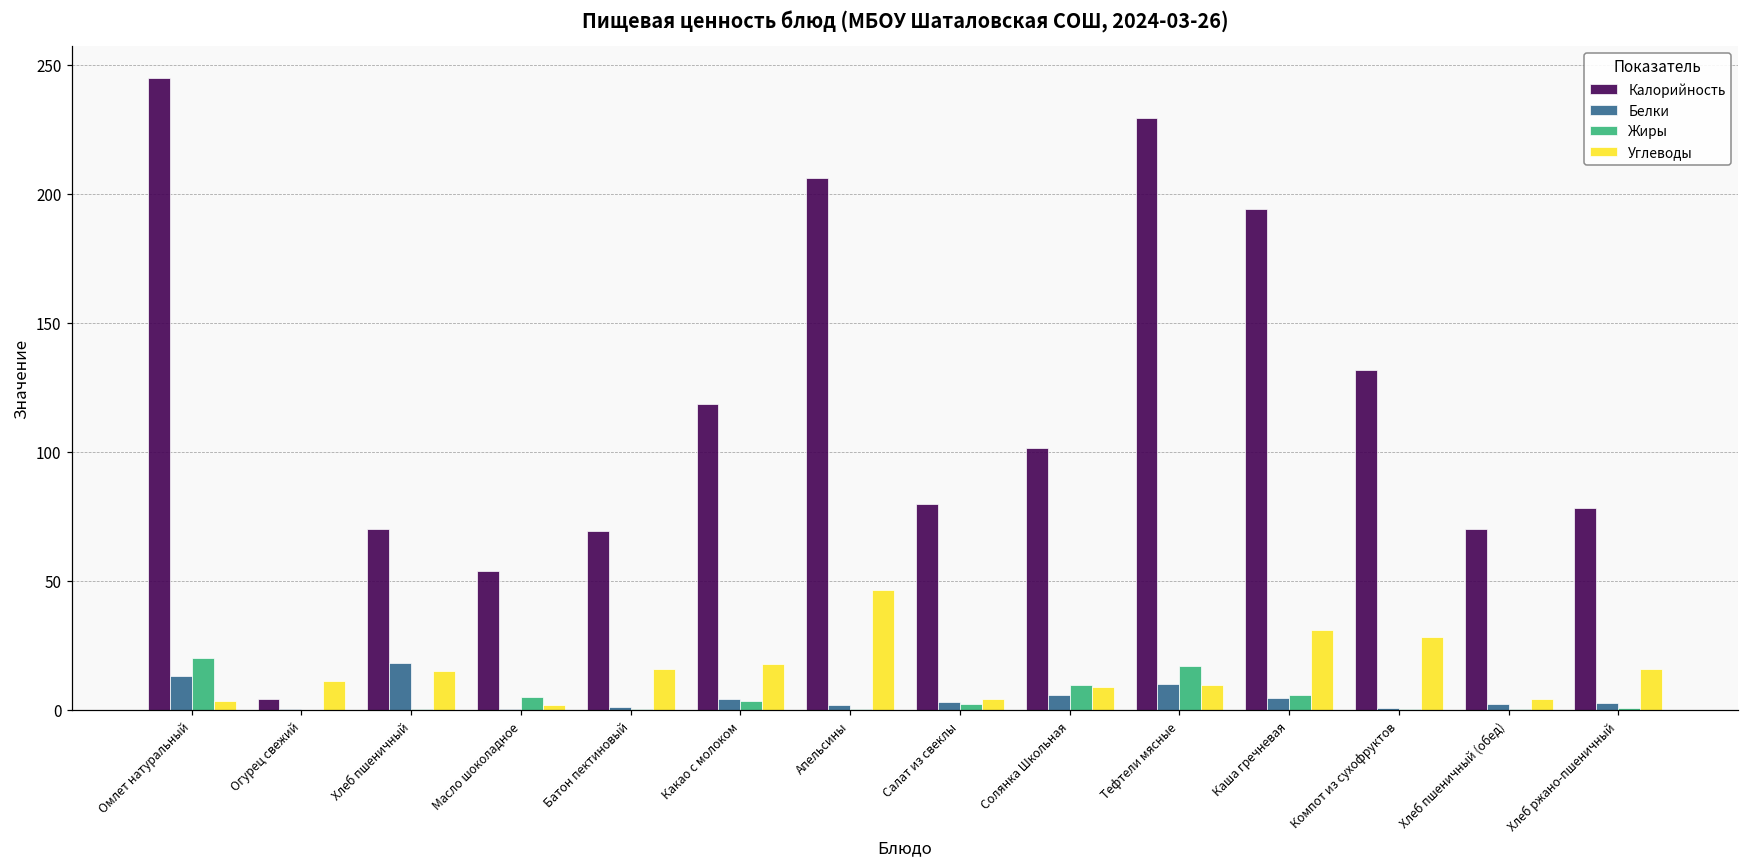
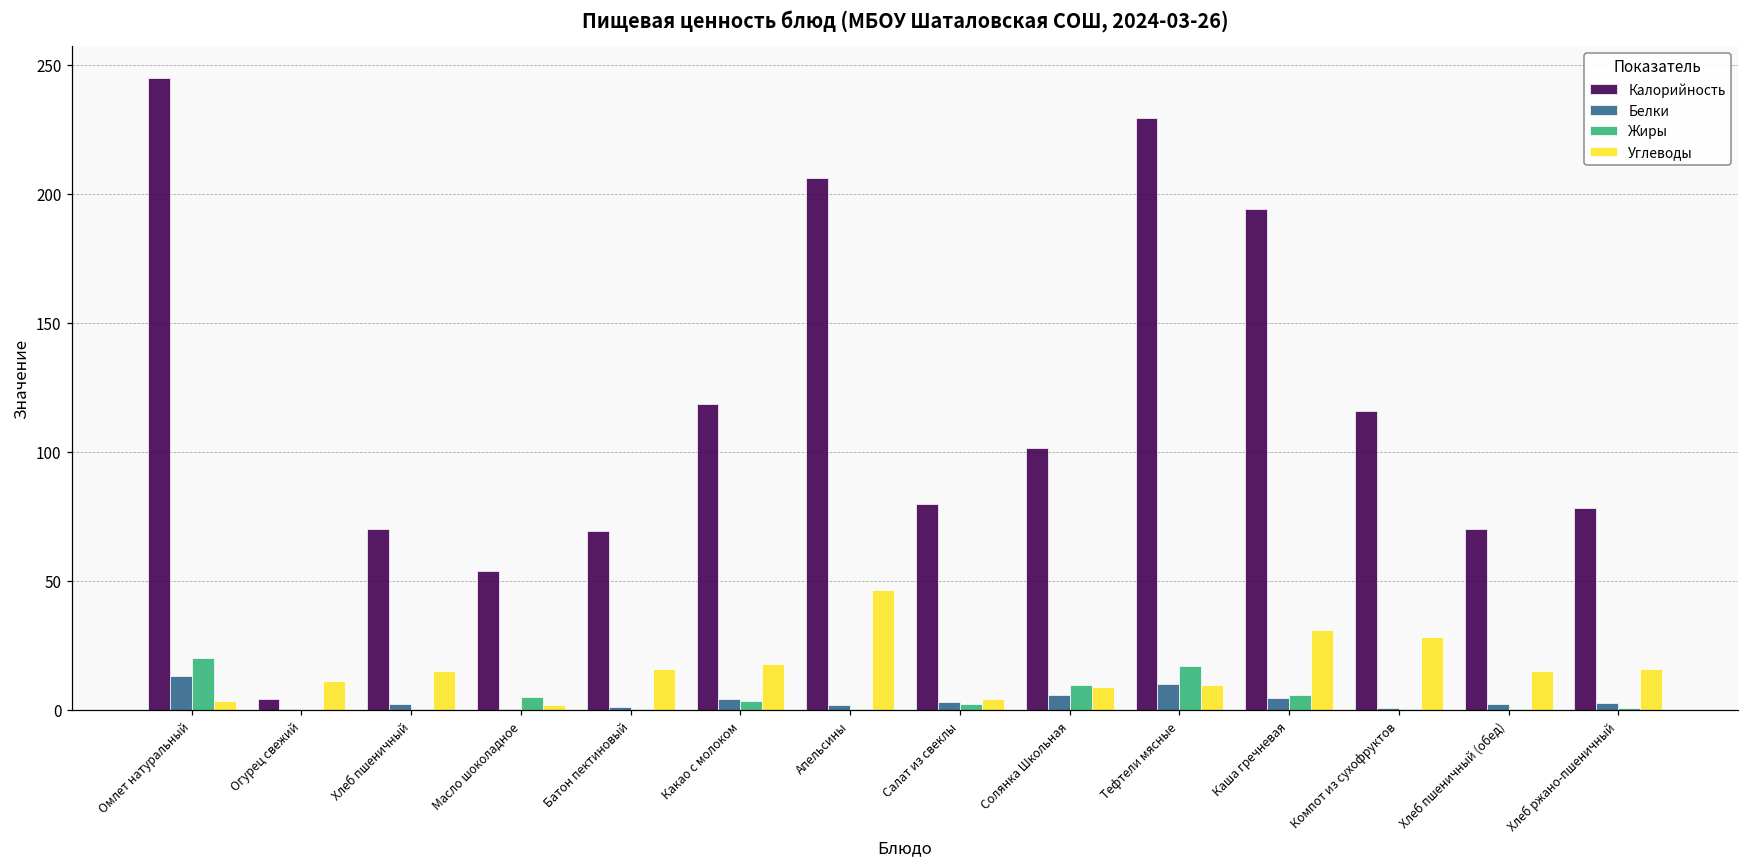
Белки, Хлеб пшеничный: 18 -> 2
Калорийность, Компот из сухофруктов: 132 -> 116
Углеводы, Хлеб пшеничный (обед): 4 -> 15
